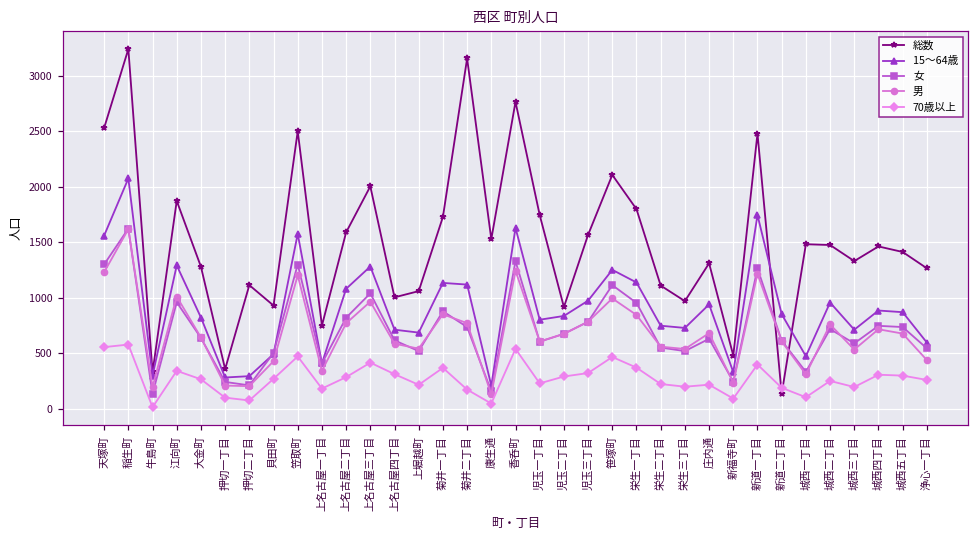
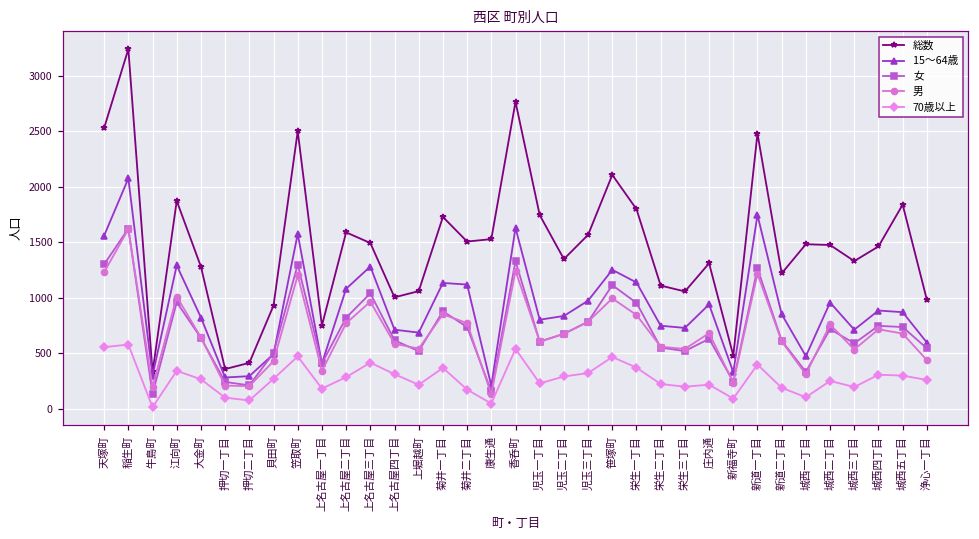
総数, 押切二丁目: 1110 -> 410
総数, 上名古屋三丁目: 2010 -> 1490
総数, 菊井二丁目: 3160 -> 1510
総数, 児玉二丁目: 920 -> 1350
総数, 栄生三丁目: 970 -> 1060
総数, 新道二丁目: 130 -> 1220
総数, 城西五丁目: 1410 -> 1840
総数, 浄心一丁目: 1270 -> 980
